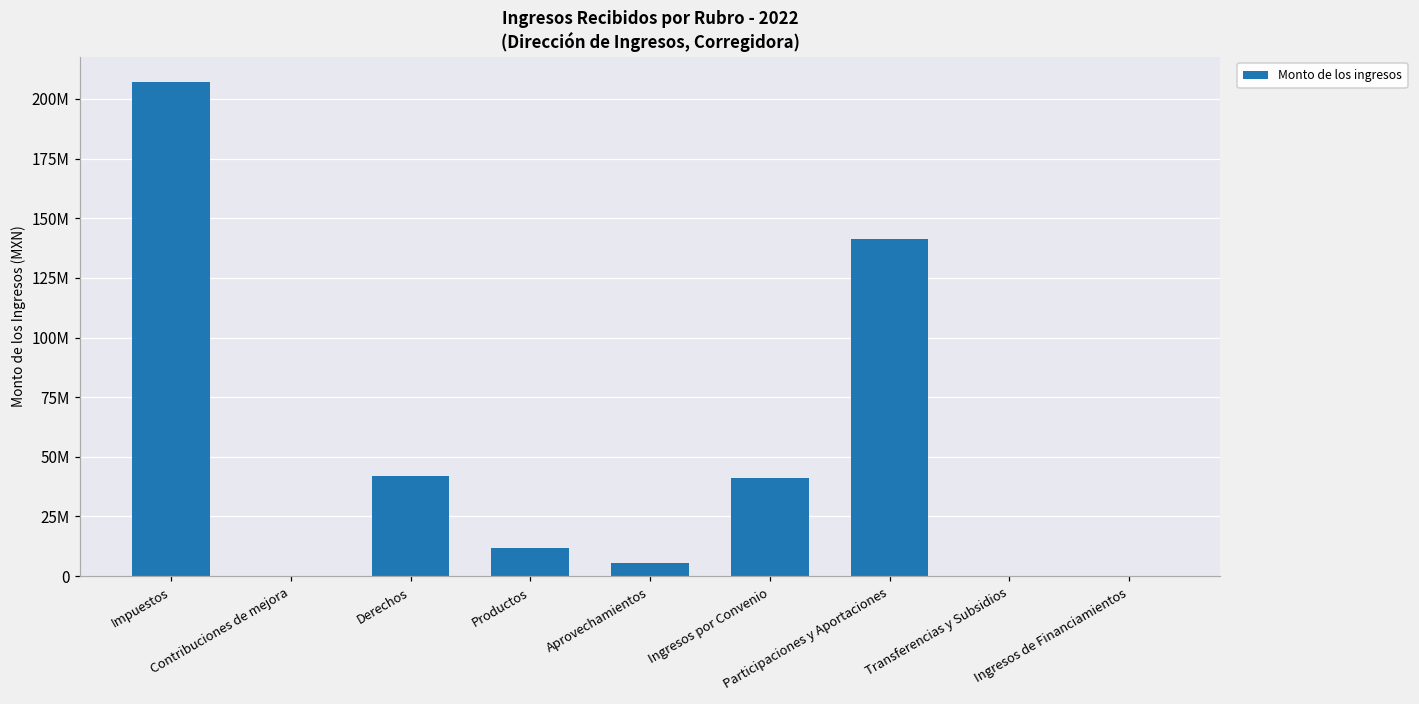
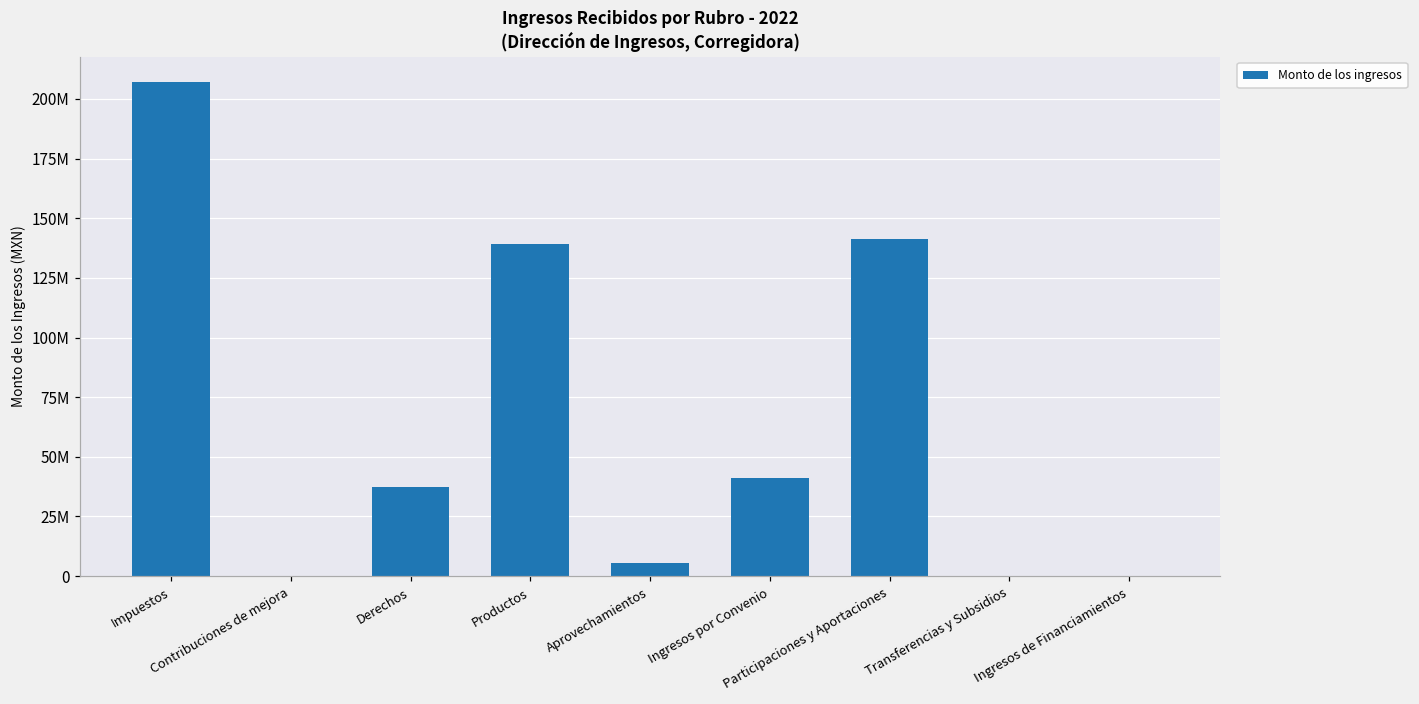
Derechos: 42000000 -> 37000000
Productos: 12000000 -> 139000000
